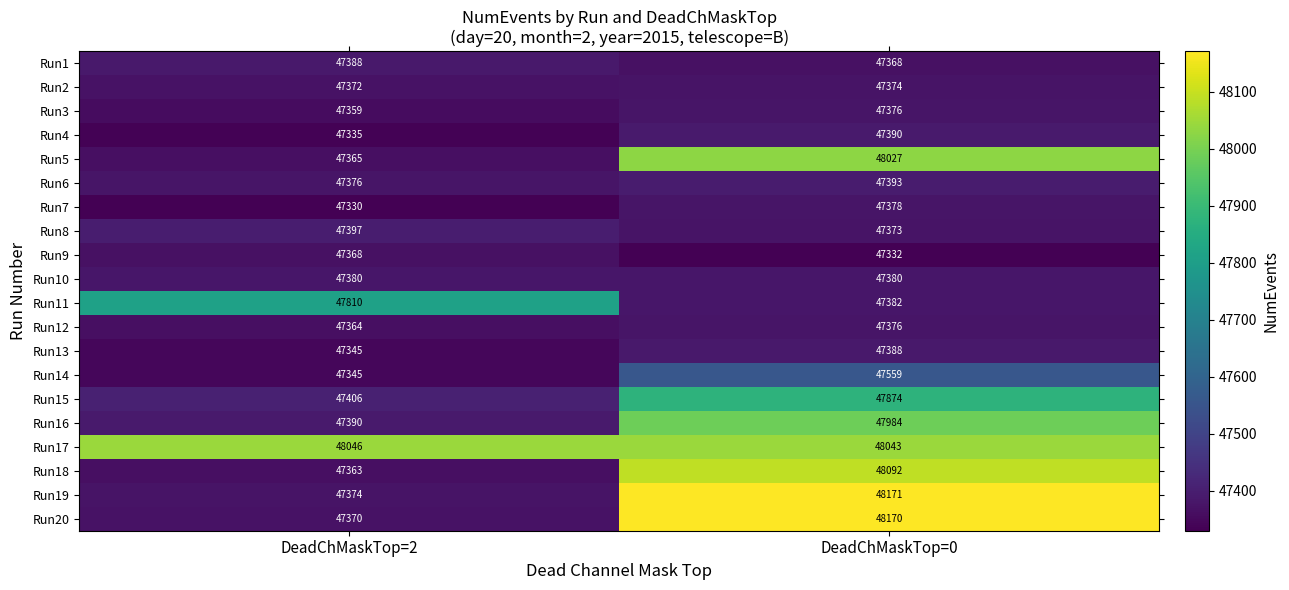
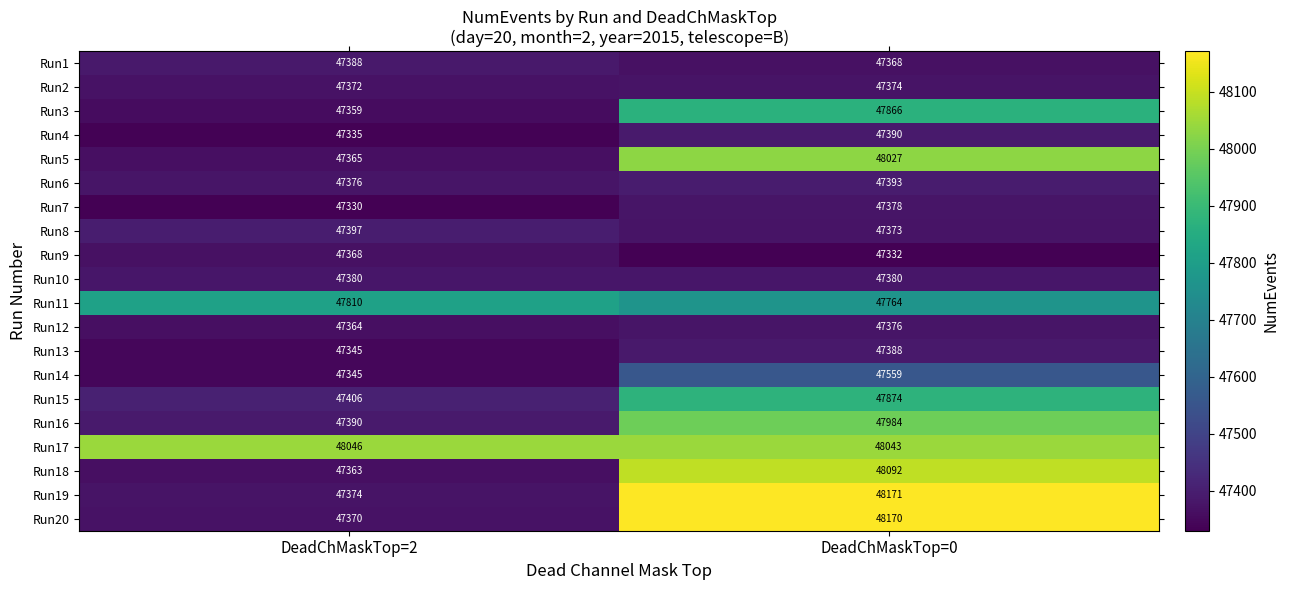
Run3, DeadChMaskTop=0: 47376 -> 47866
Run11, DeadChMaskTop=0: 47382 -> 47764
